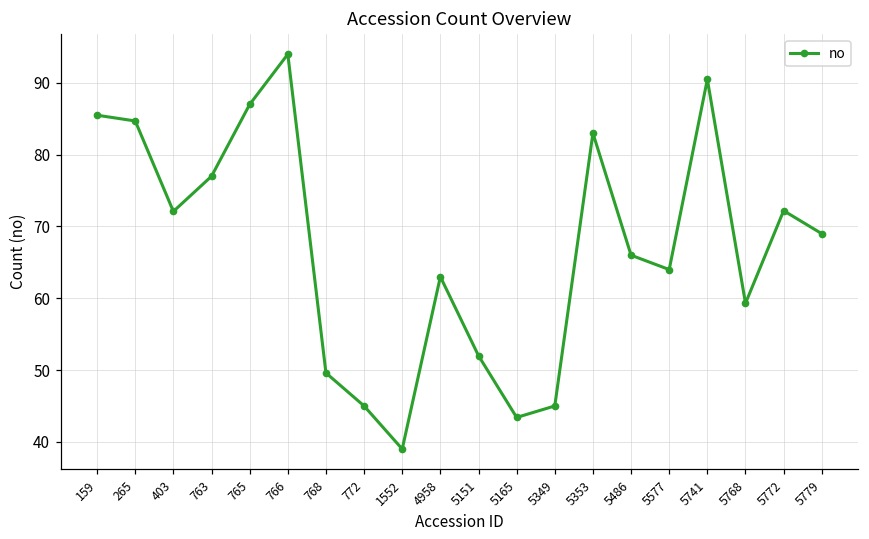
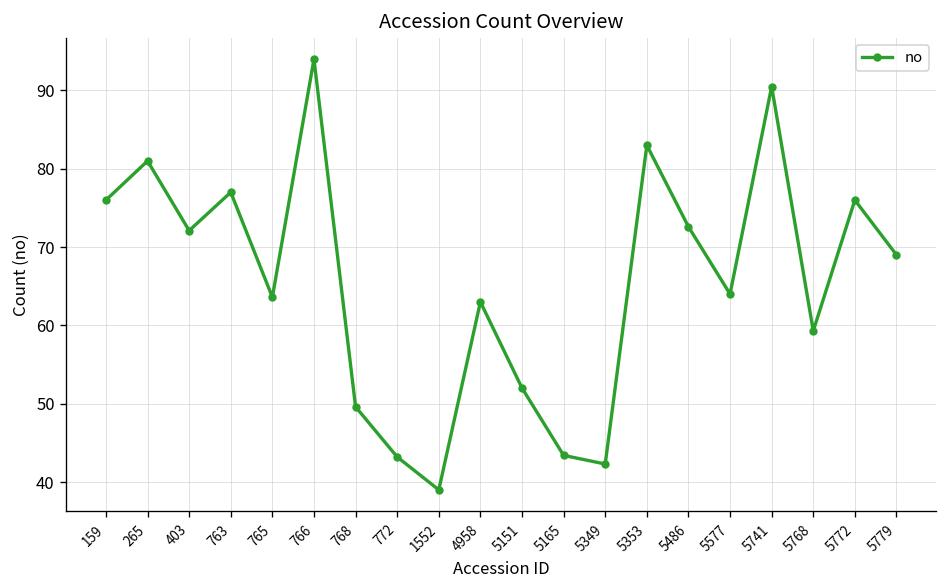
159: 86 -> 76
265: 85 -> 81
765: 87 -> 64
772: 45 -> 43
5349: 45 -> 42
5486: 66 -> 73
5772: 72 -> 76
